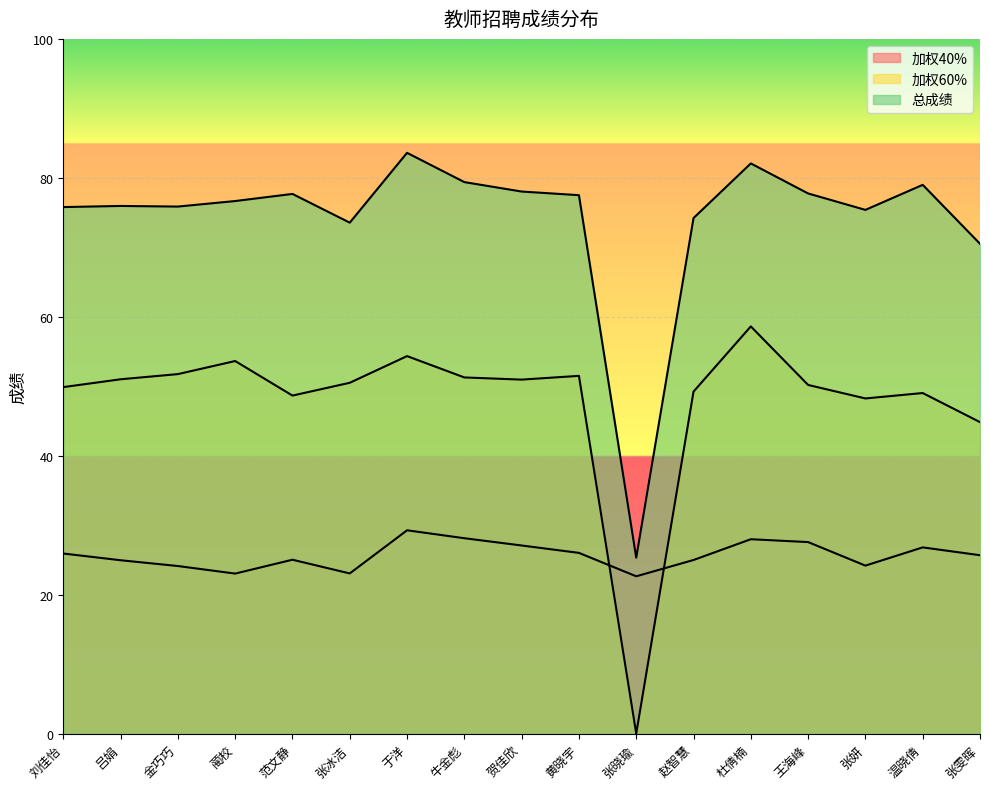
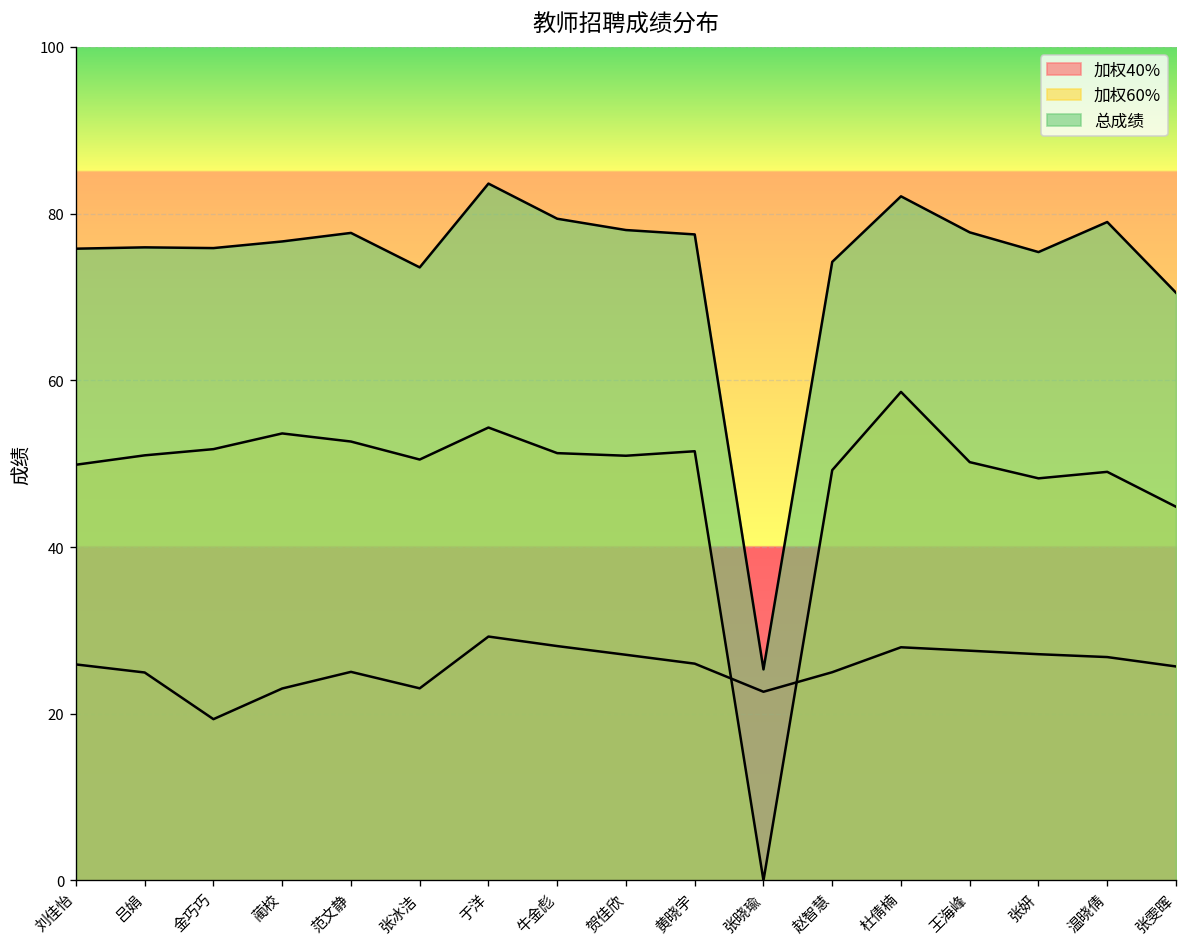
加权40%, 金巧巧: 24 -> 19
加权60%, 范文静: 49 -> 53
加权40%, 张妍: 24 -> 27
